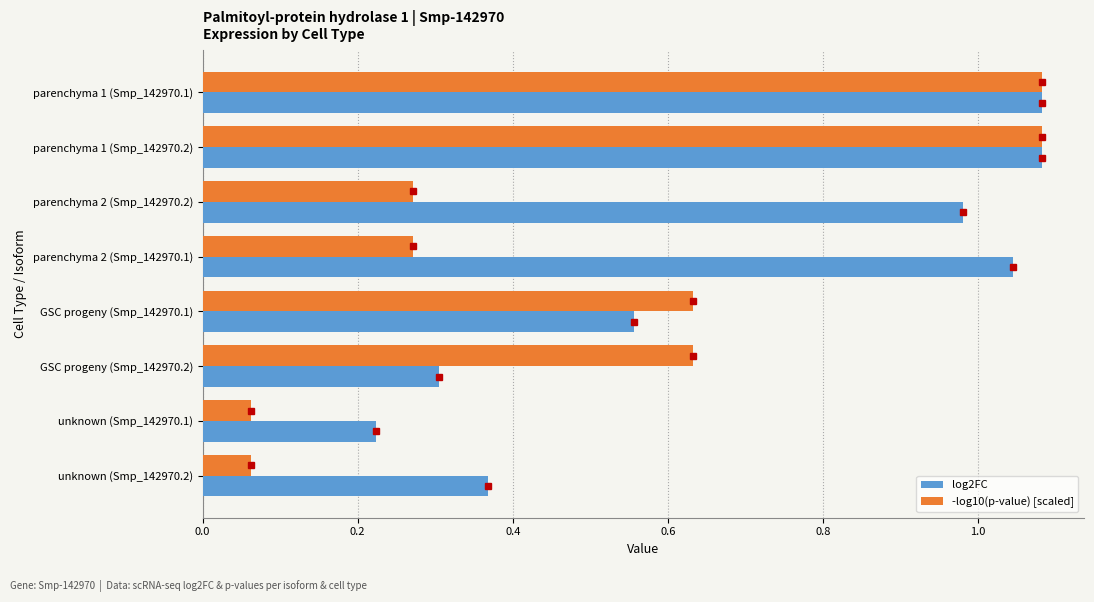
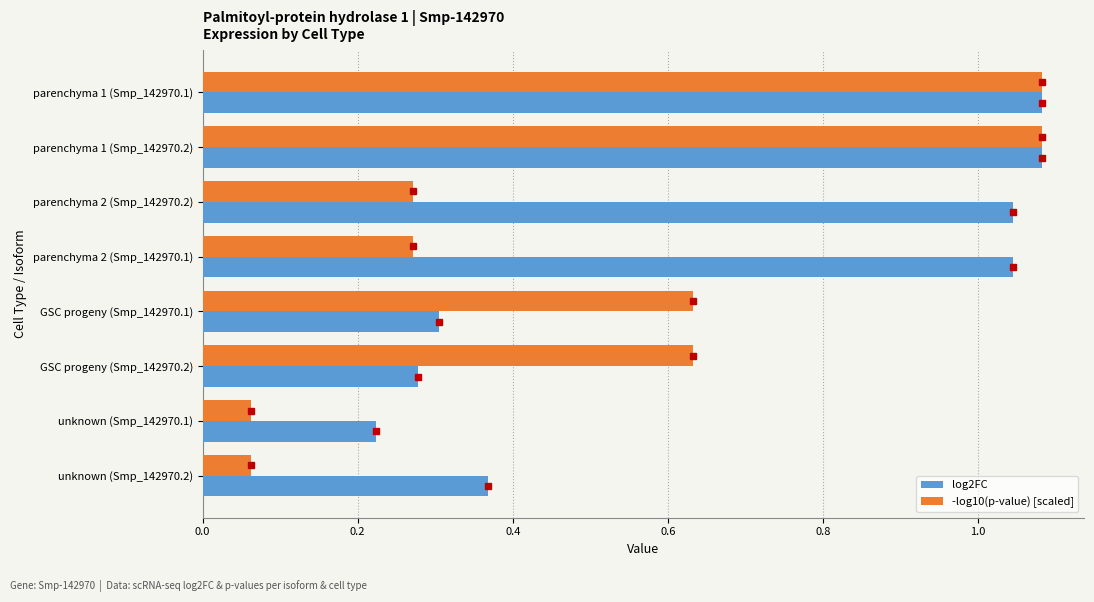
log2FC, parenchyma 2 (Smp_142970.2): 0.98 -> 1.04
log2FC, GSC progeny (Smp_142970.1): 0.56 -> 0.30
log2FC, GSC progeny (Smp_142970.2): 0.30 -> 0.28
